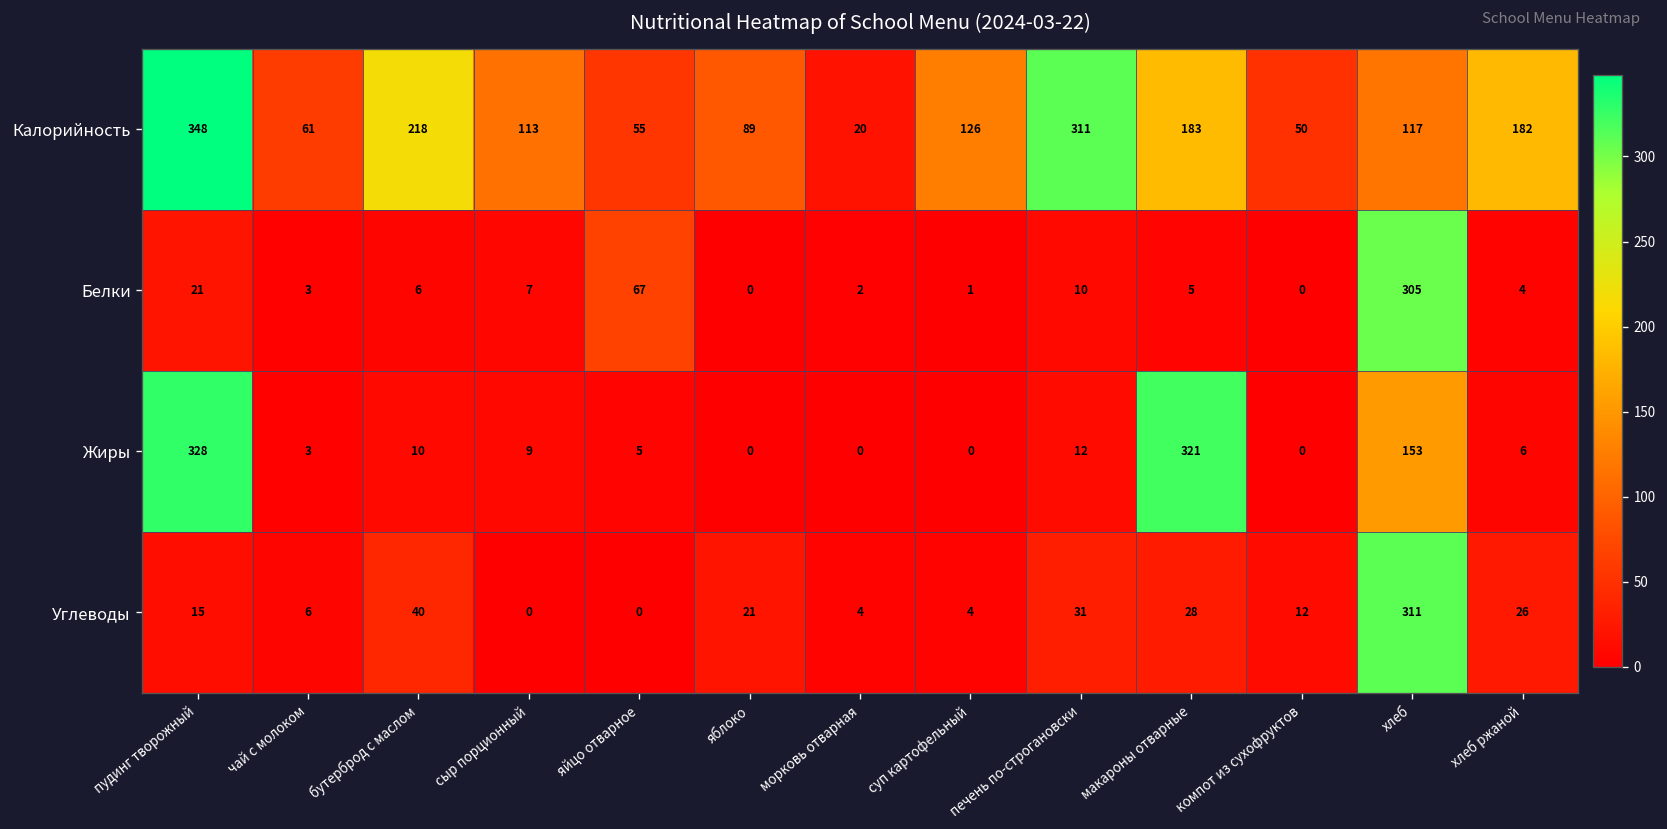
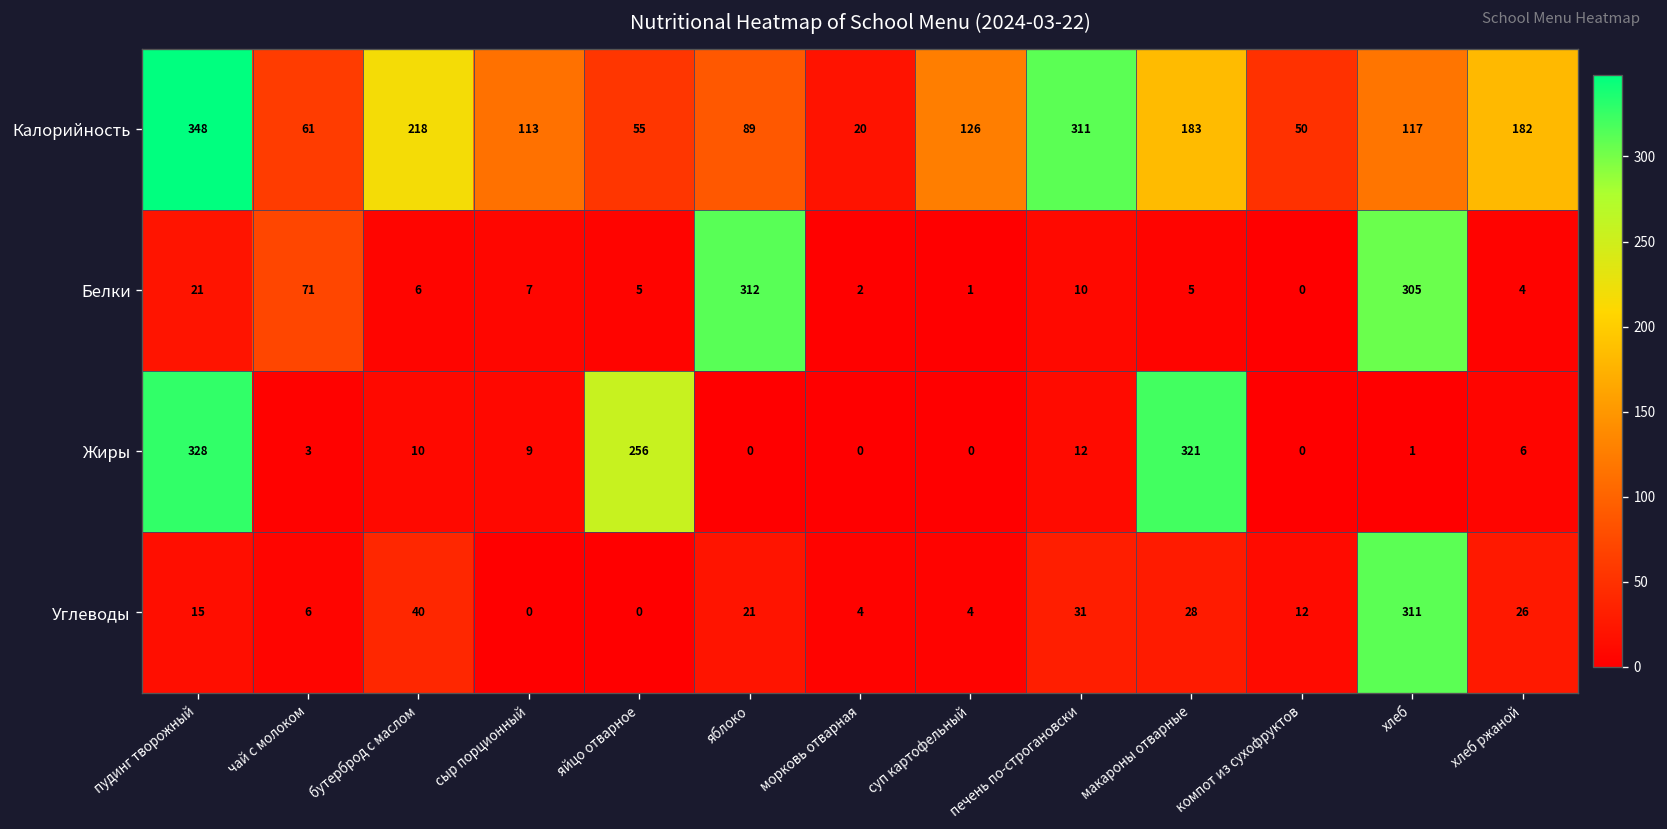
Белки, чай с молоком: 3 -> 71
Белки, яйцо отварное: 67 -> 5
Белки, яблоко: 0 -> 312
Жиры, яйцо отварное: 5 -> 256
Жиры, хлеб: 153 -> 1
